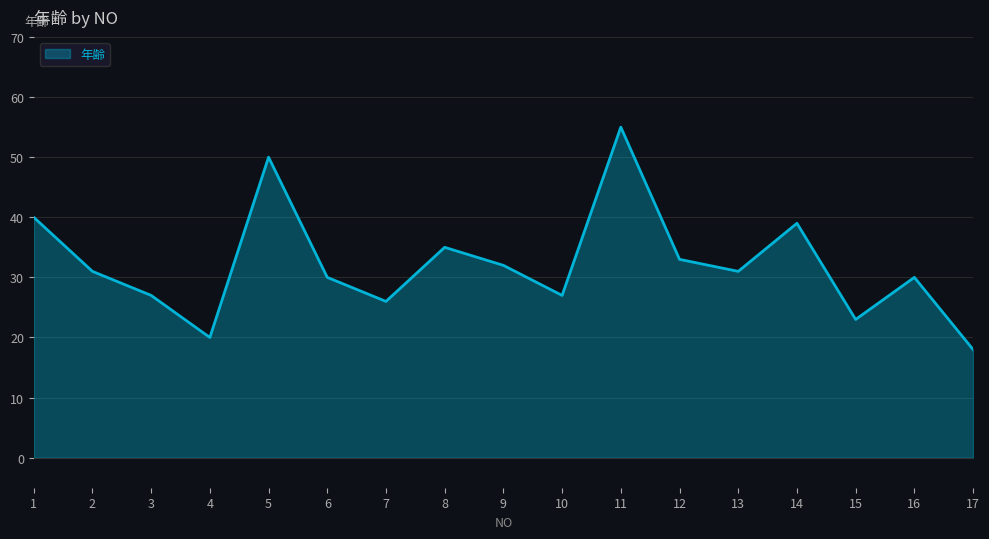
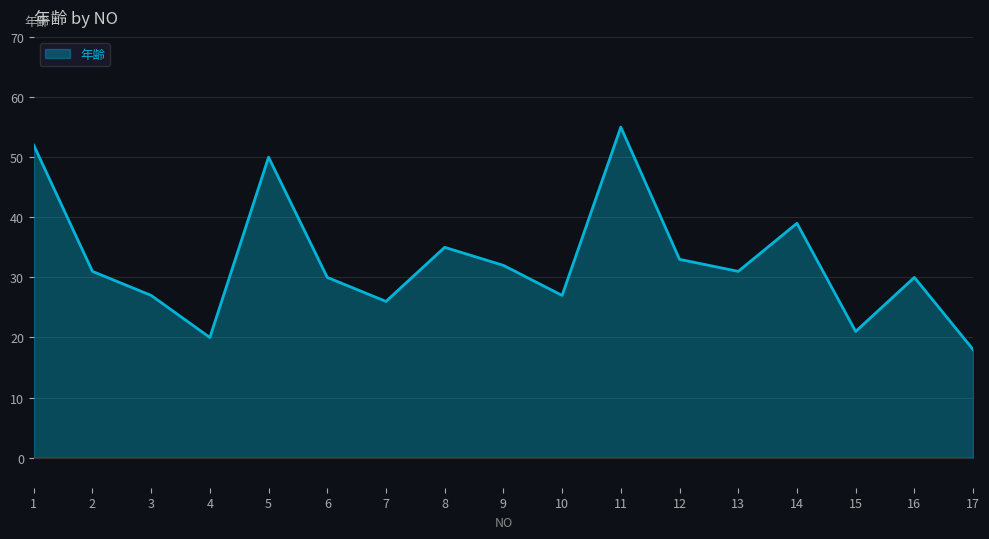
1: 40 -> 52
15: 23 -> 21
